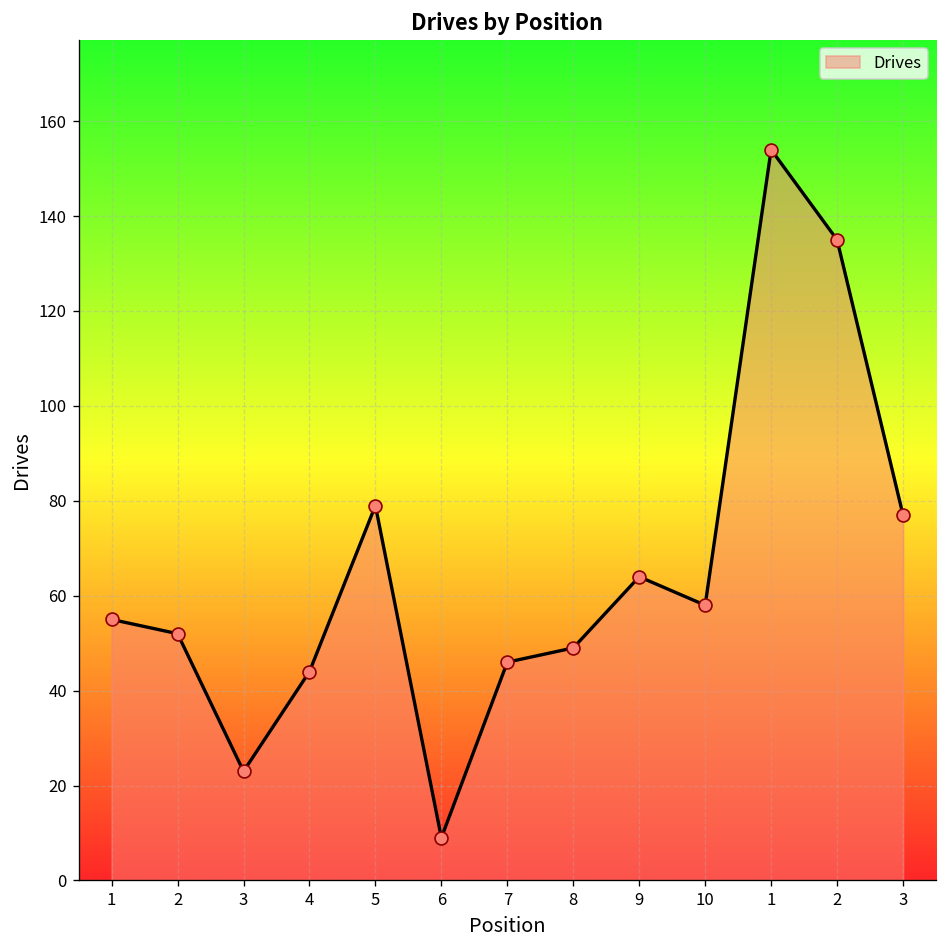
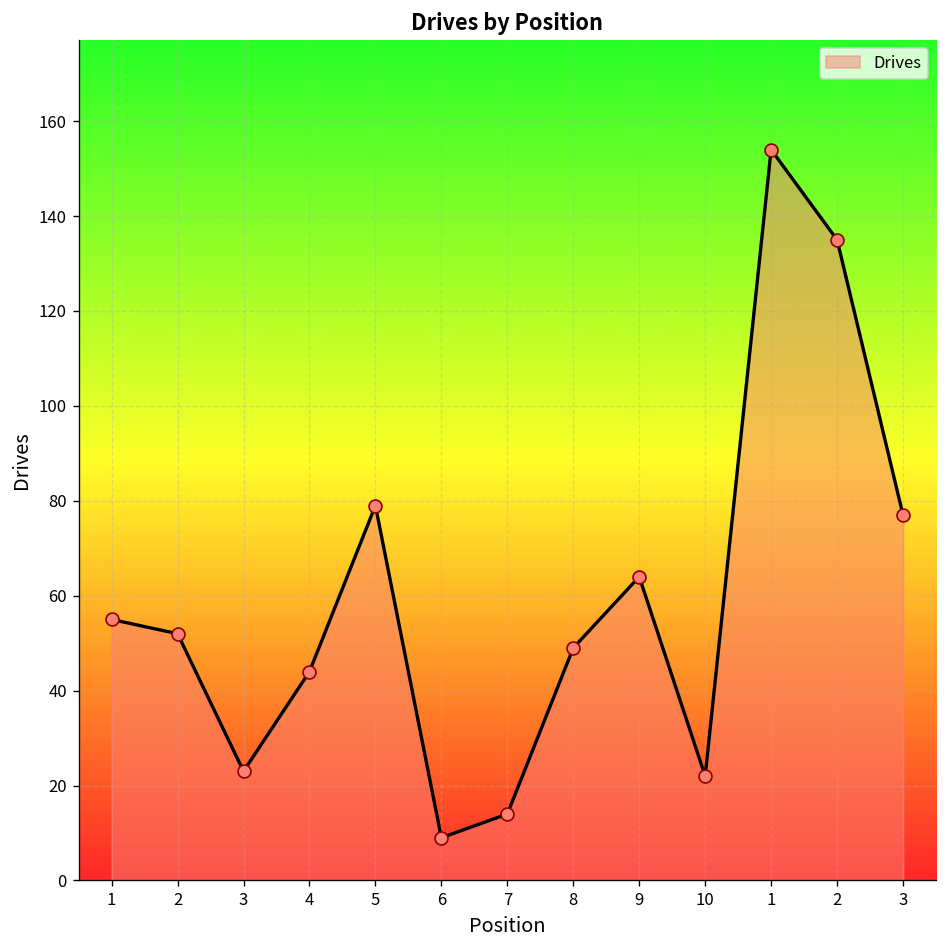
7: 46 -> 14
10: 58 -> 22
